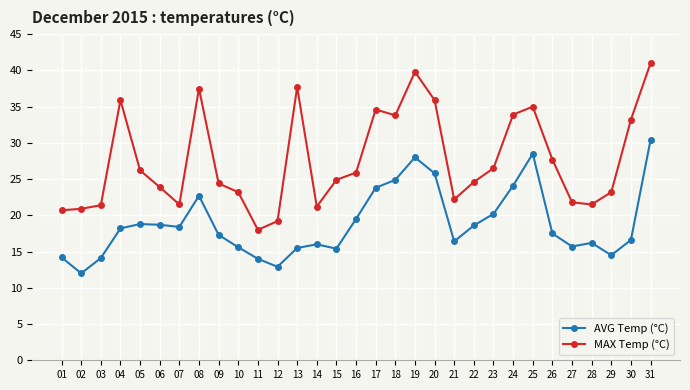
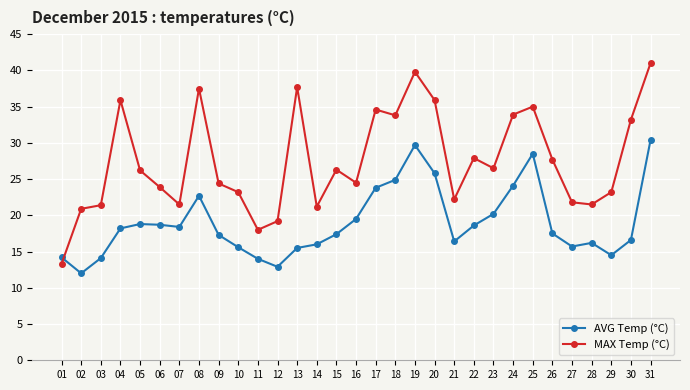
MAX Temp (°C), 01: 21 -> 13
AVG Temp (°C), 15: 15 -> 17
MAX Temp (°C), 15: 25 -> 26
MAX Temp (°C), 16: 26 -> 25
AVG Temp (°C), 19: 28 -> 30
MAX Temp (°C), 22: 25 -> 28
